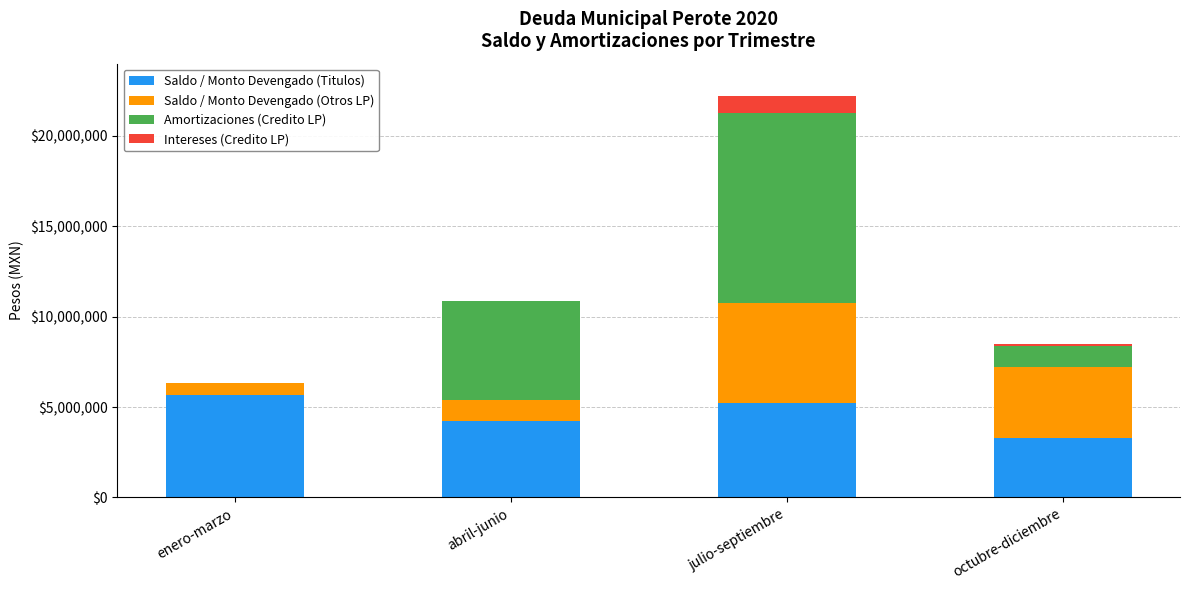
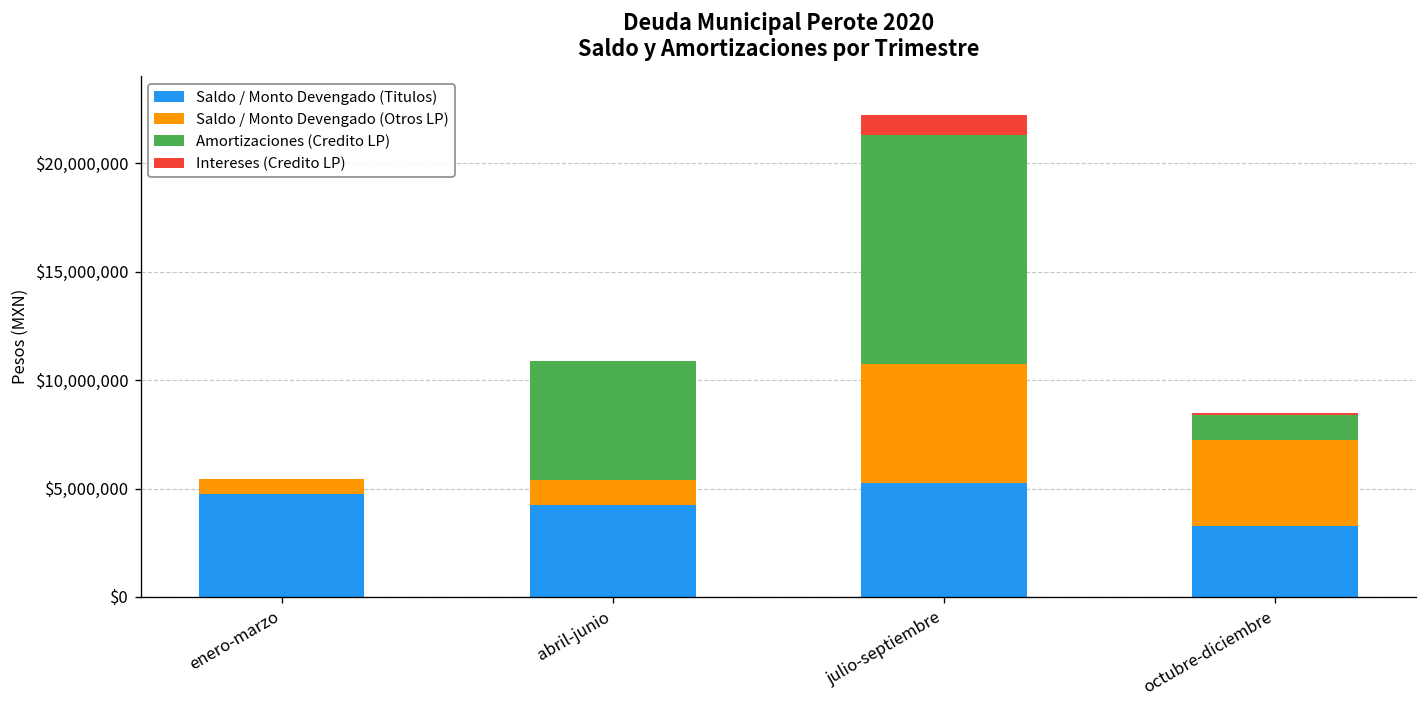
Saldo / Monto Devengado (Titulos), enero-marzo: $5,700,000 -> $4,800,000
